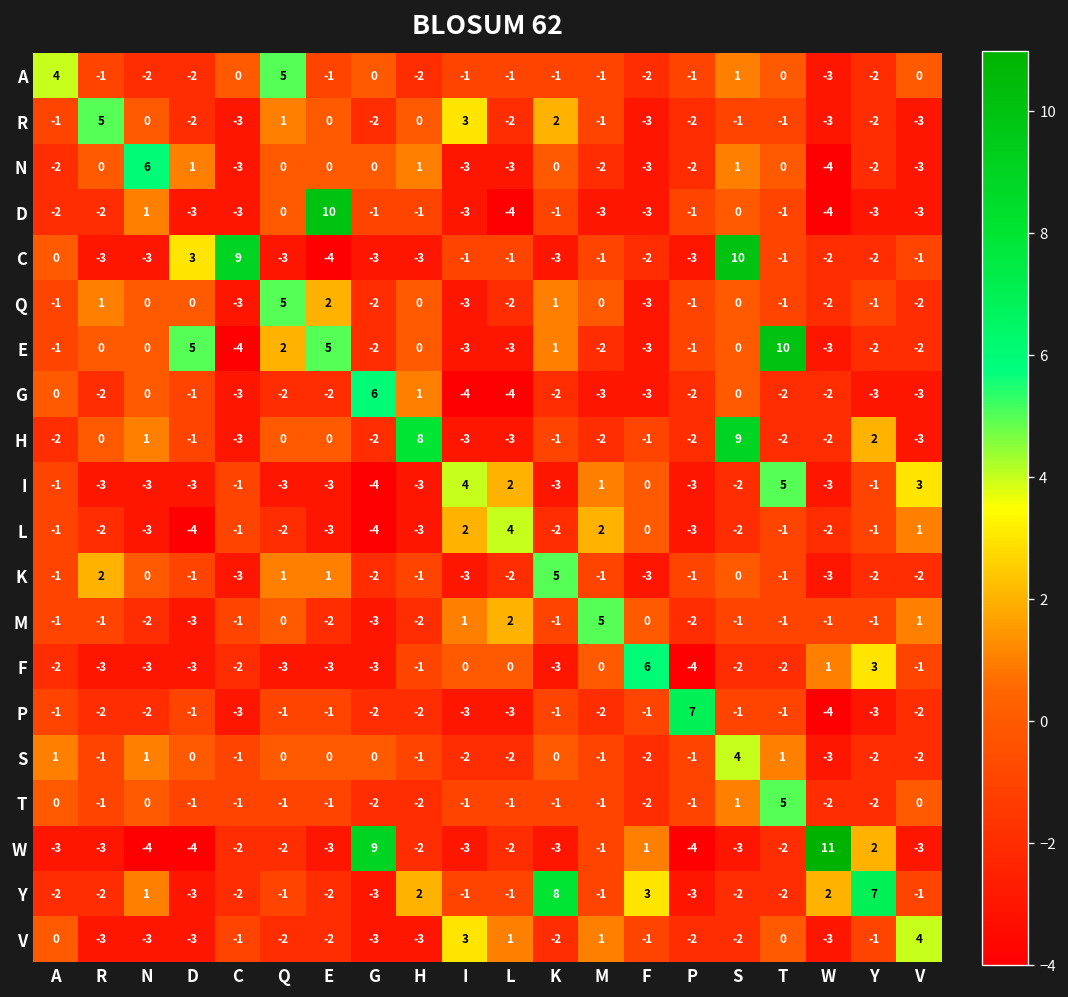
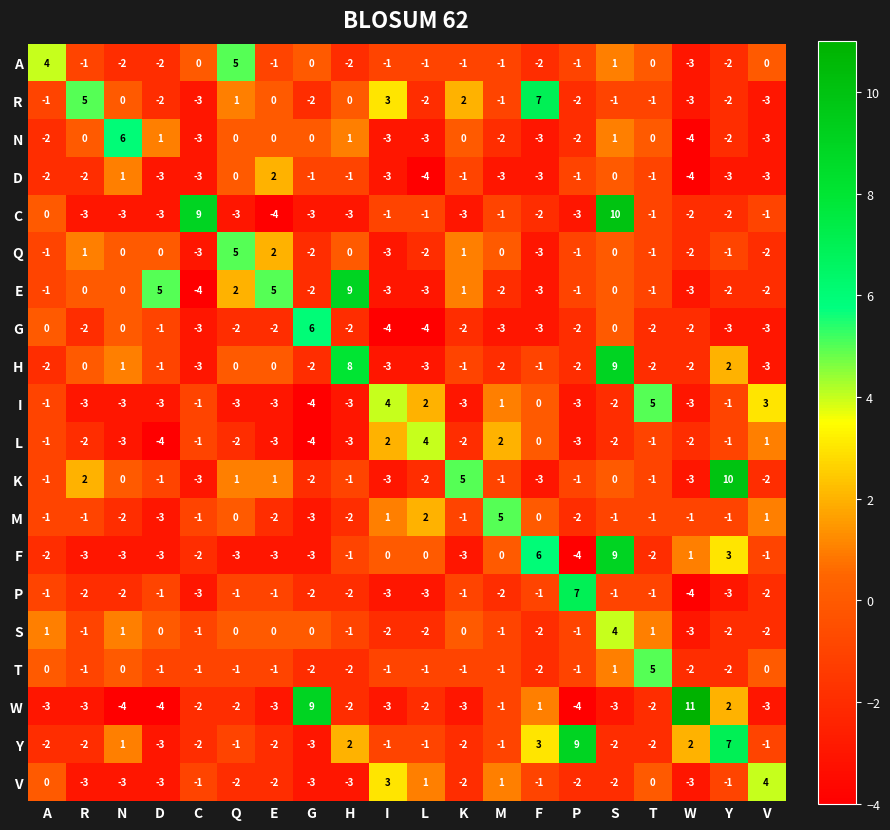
R, F: -3 -> 7
D, E: 10 -> 2
C, D: 3 -> -3
E, H: 0 -> 9
E, T: 10 -> -1
G, H: 1 -> -2
K, Y: -2 -> 10
F, S: -2 -> 9
Y, K: 8 -> -2
Y, P: -3 -> 9
